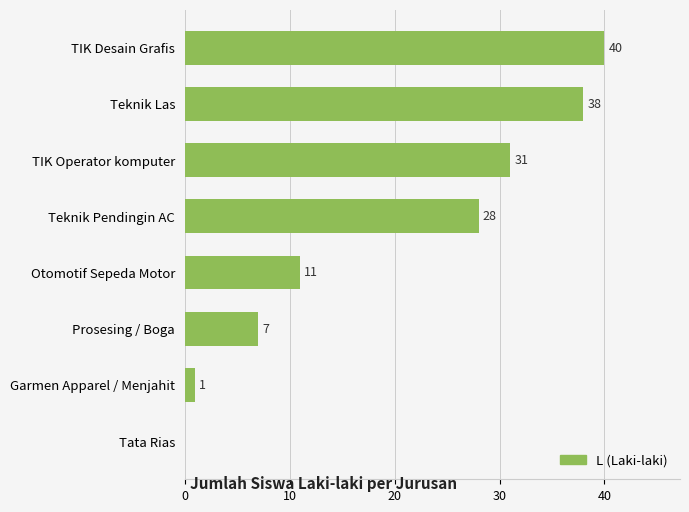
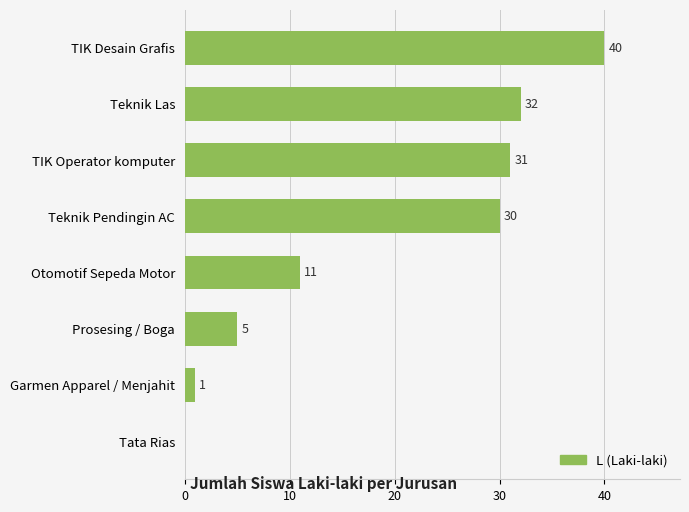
Teknik Las: 38 -> 32
Teknik Pendingin AC: 28 -> 30
Prosesing / Boga: 7 -> 5
